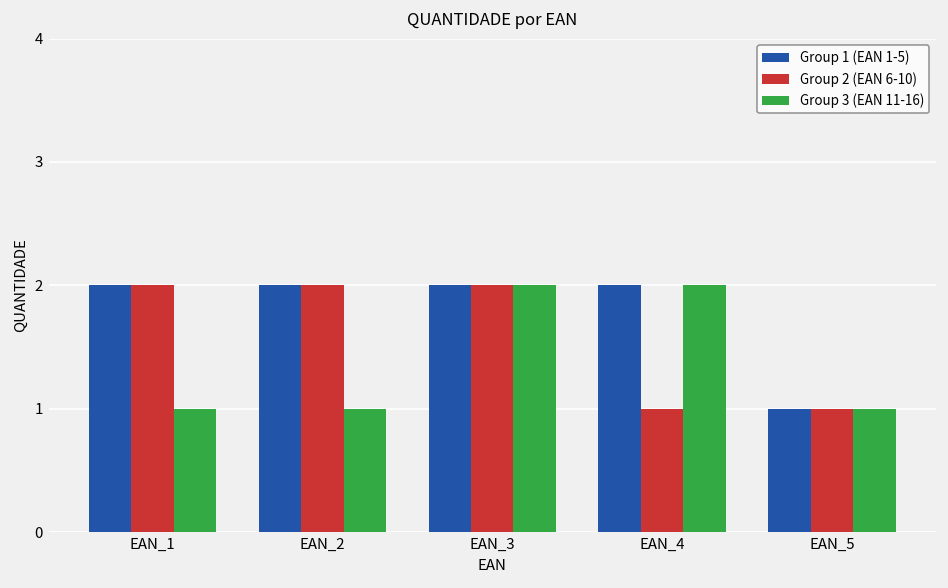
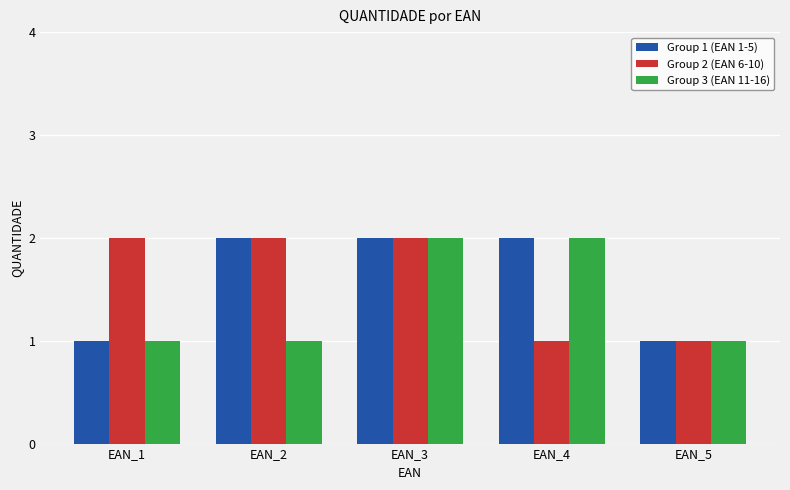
Group 1 (EAN 1-5), EAN_1: 2 -> 1
